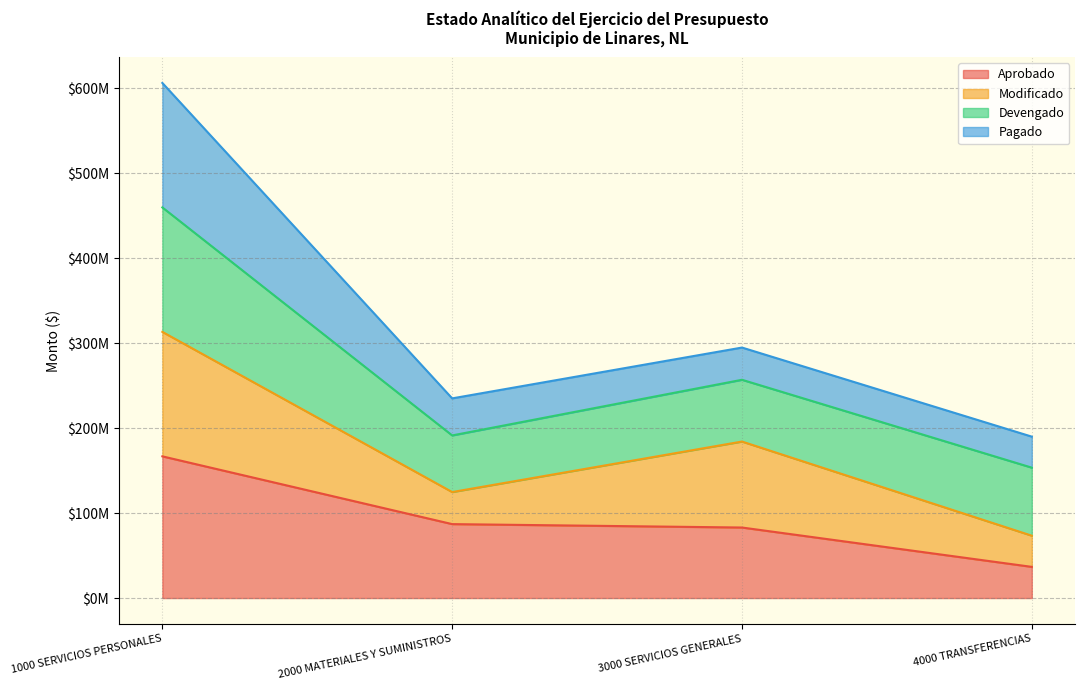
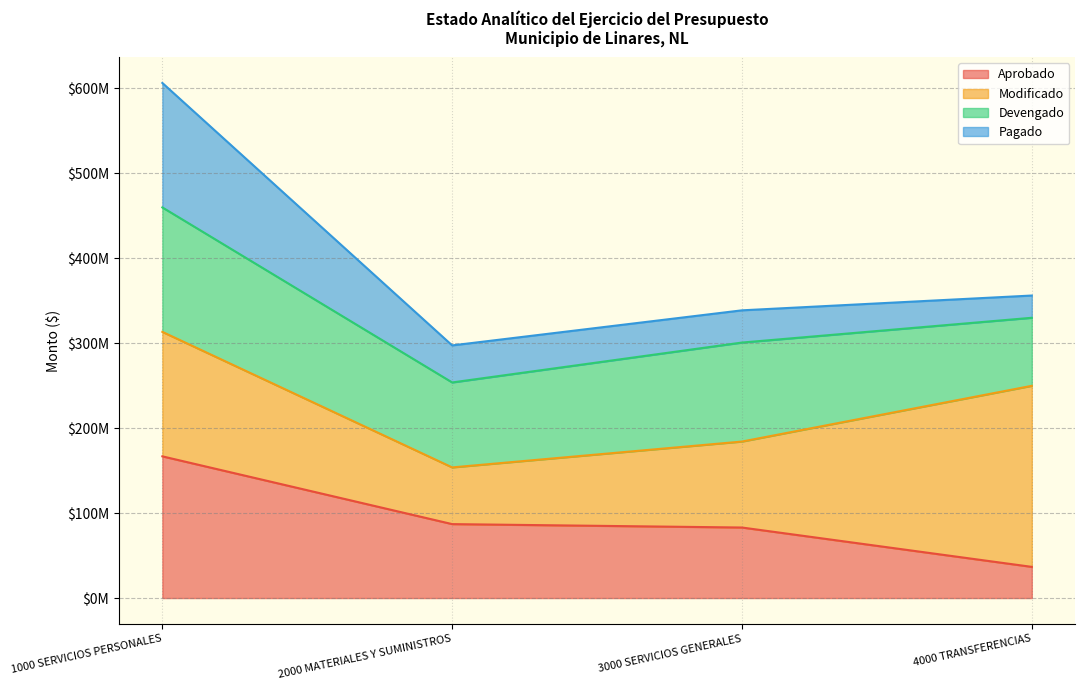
Modificado, 2000 MATERIALES Y SUMINISTROS: $40000000 -> $70000000
Devengado, 2000 MATERIALES Y SUMINISTROS: $70000000 -> $100000000
Devengado, 3000 SERVICIOS GENERALES: $70000000 -> $120000000
Modificado, 4000 TRANSFERENCIAS: $40000000 -> $210000000
Pagado, 4000 TRANSFERENCIAS: $40000000 -> $30000000
